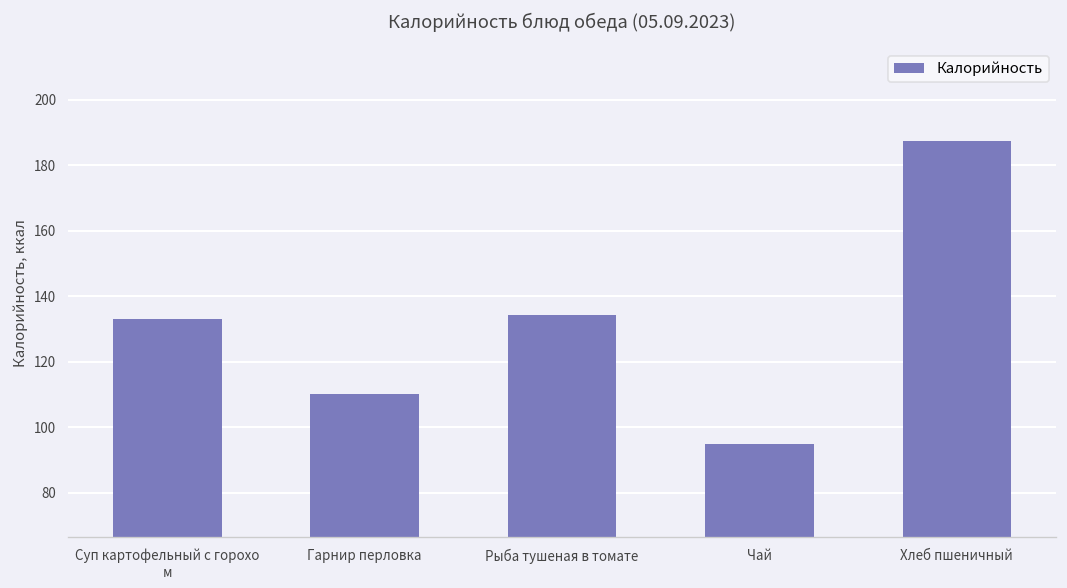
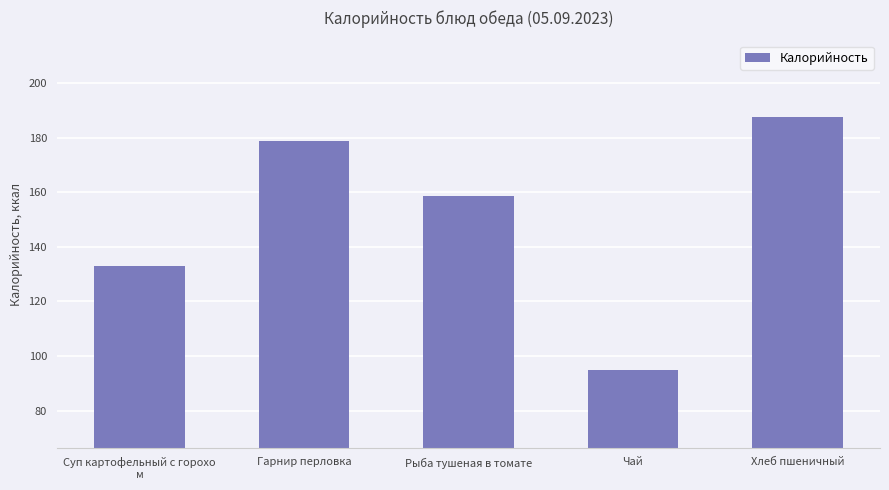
Гарнир перловка: 110 -> 179
Рыба тушеная в томате: 134 -> 159
